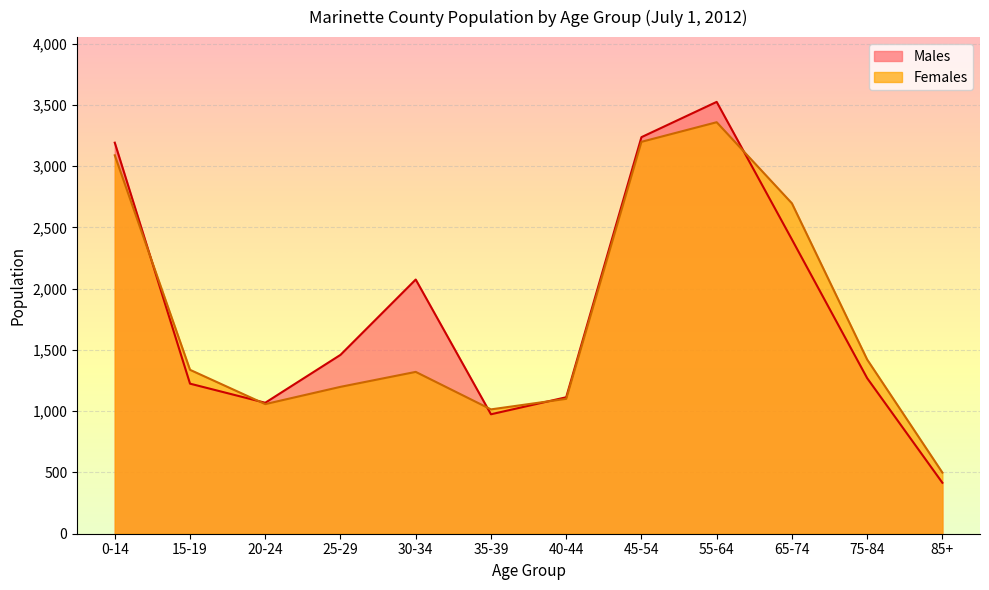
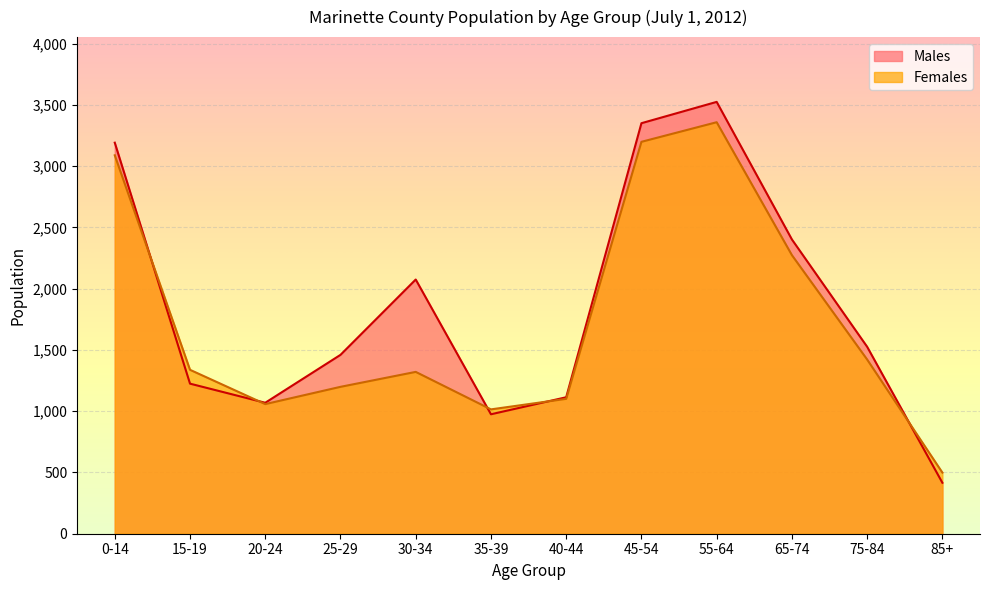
Males, 45-54: 3,240 -> 3,350
Females, 65-74: 2,700 -> 2,270
Males, 75-84: 1,270 -> 1,530
